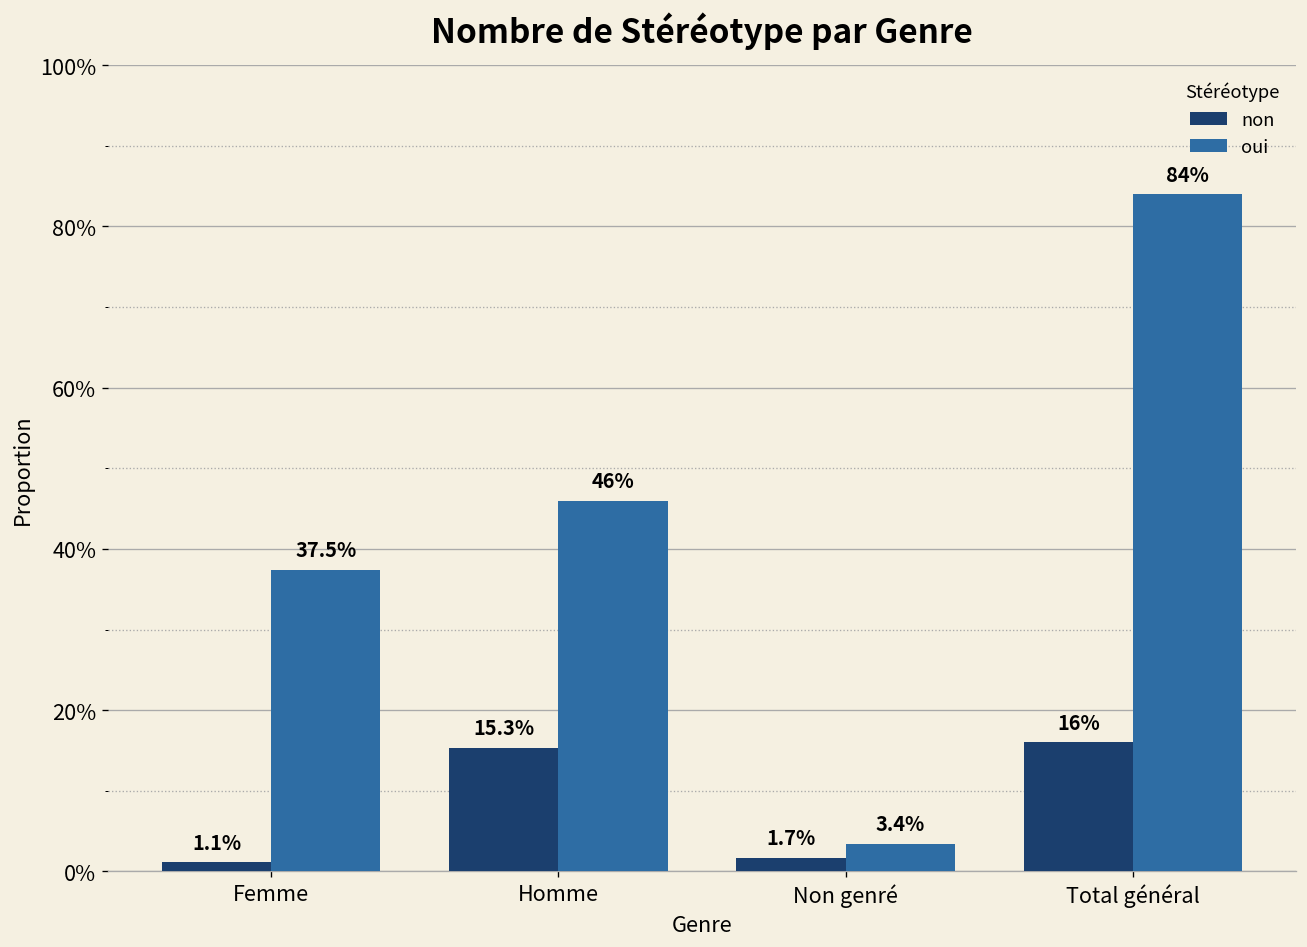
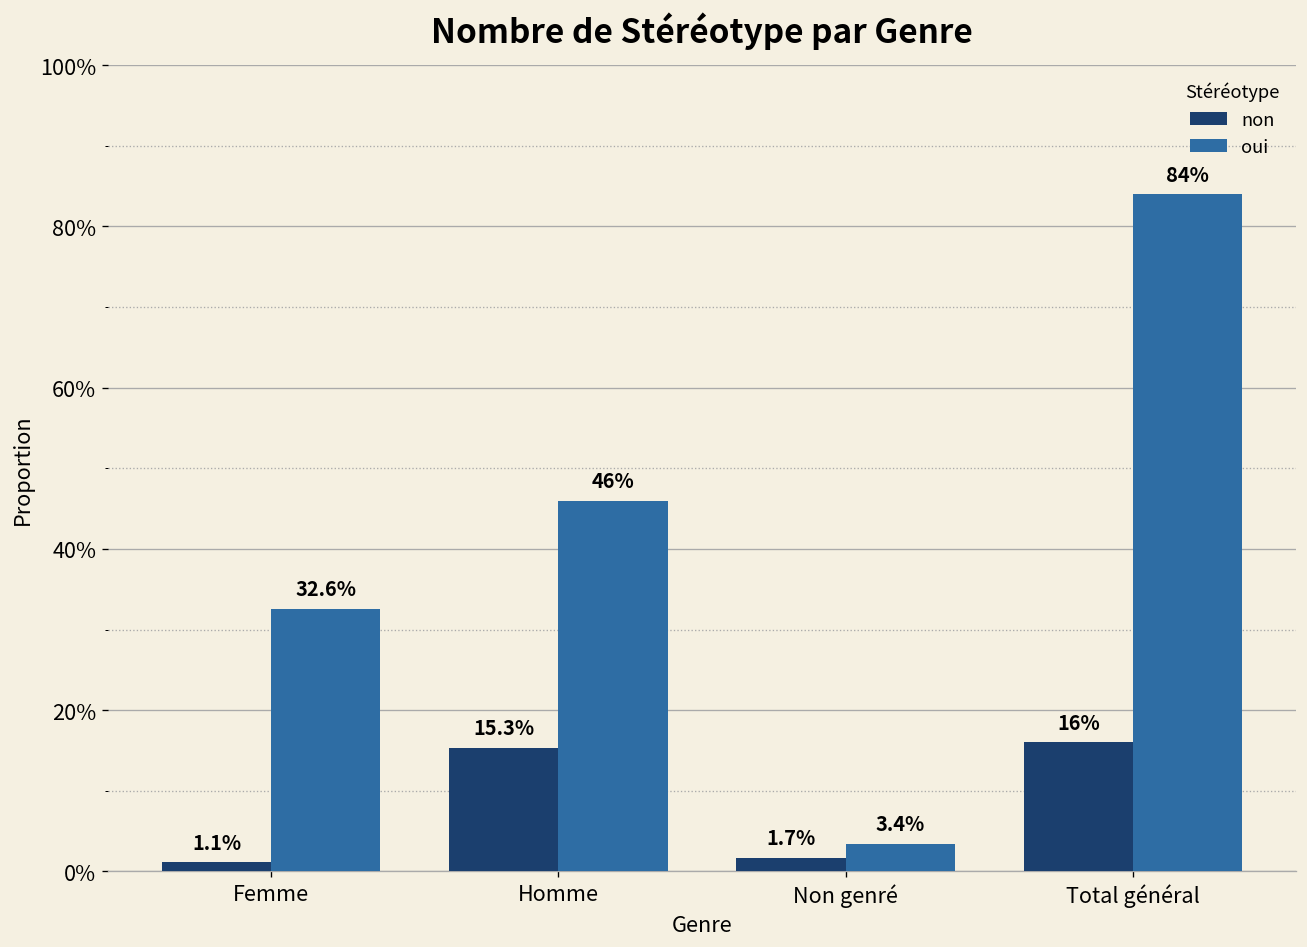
oui, Femme: 37.5% -> 32.6%
